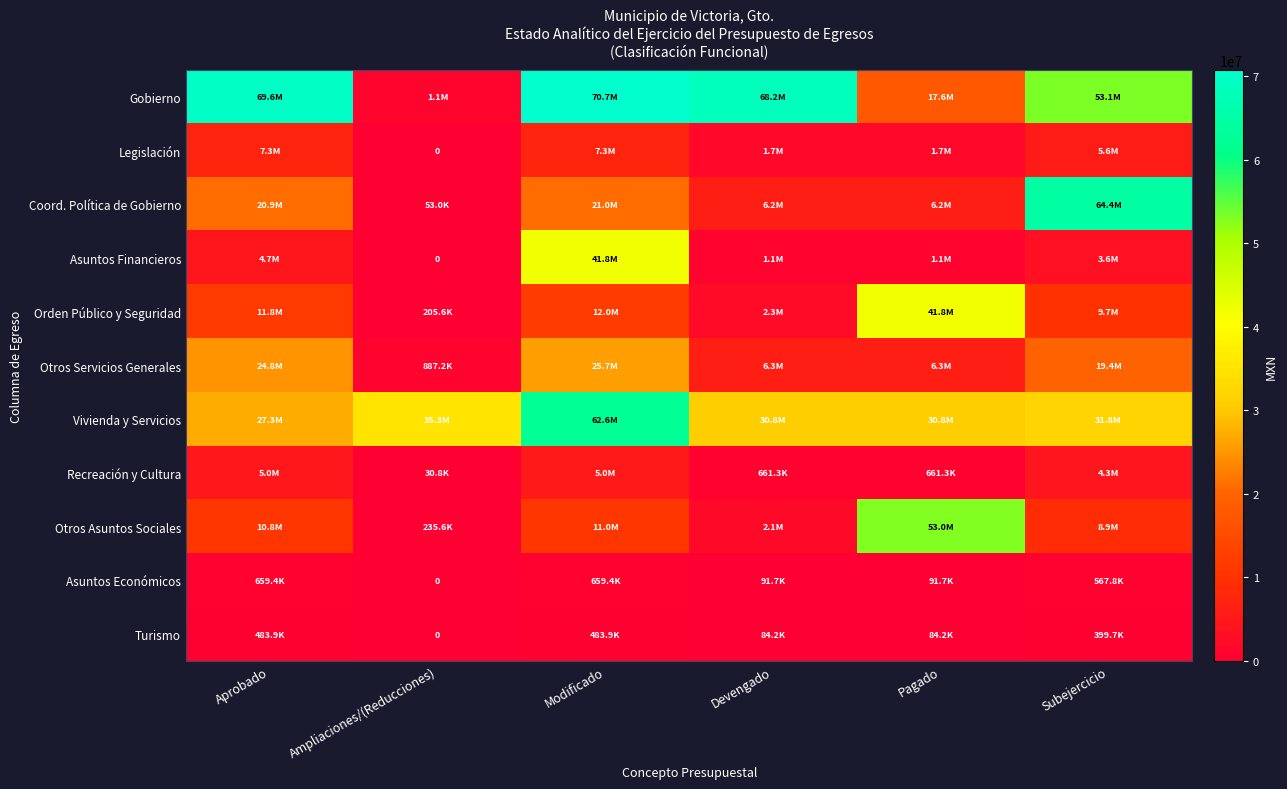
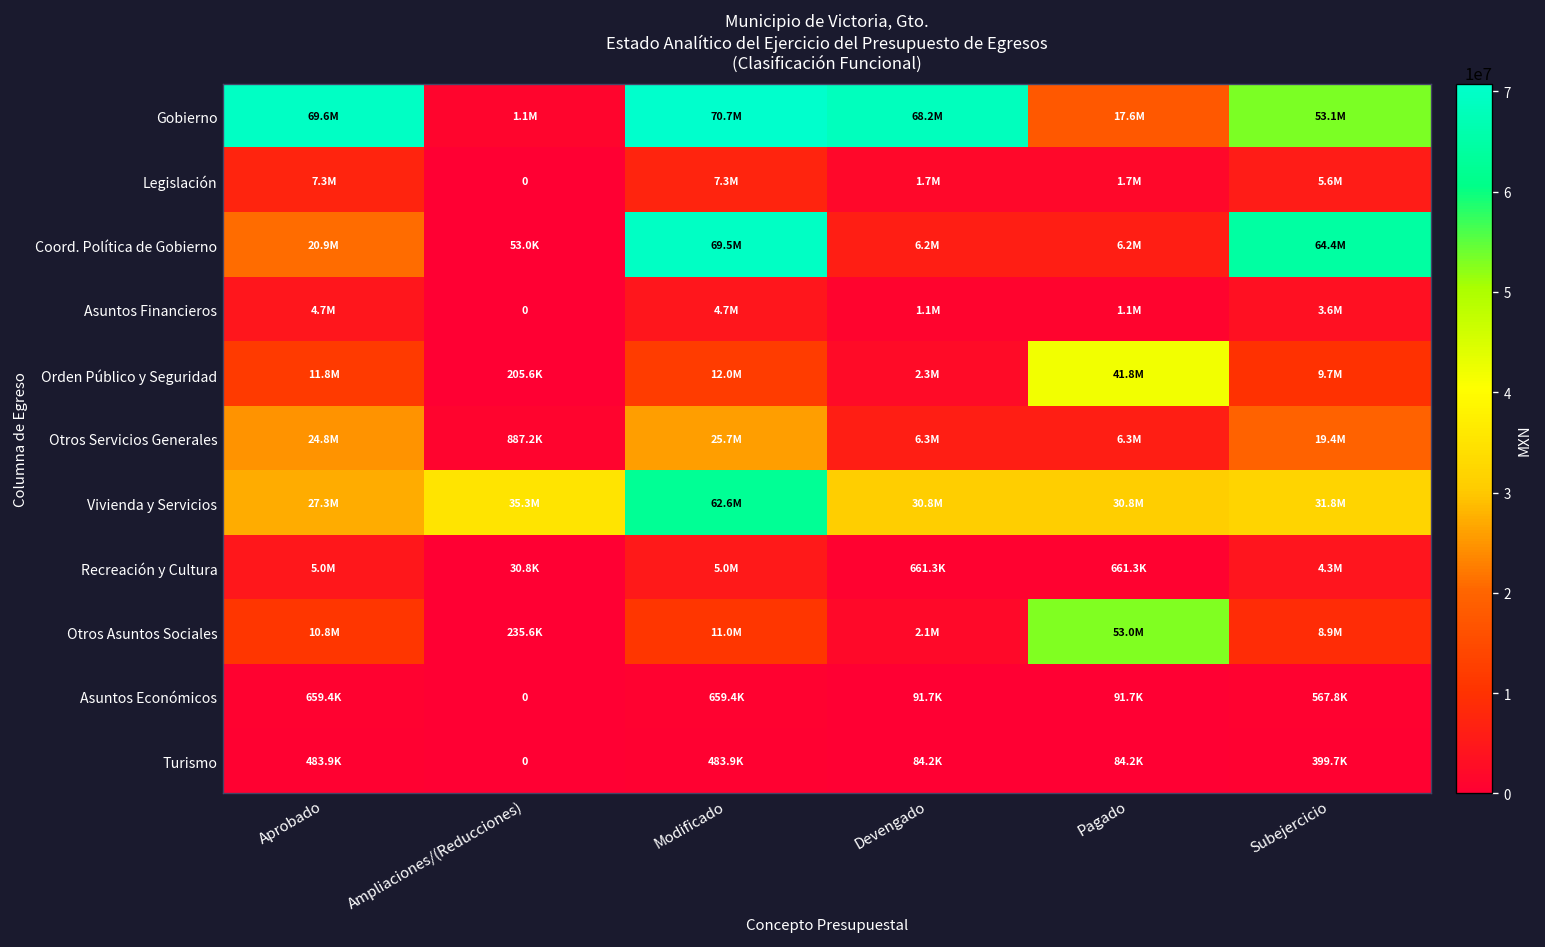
Coord. Política de Gobierno, Modificado: 21.0M -> 69.5M
Asuntos Financieros, Modificado: 41.8M -> 4.7M
